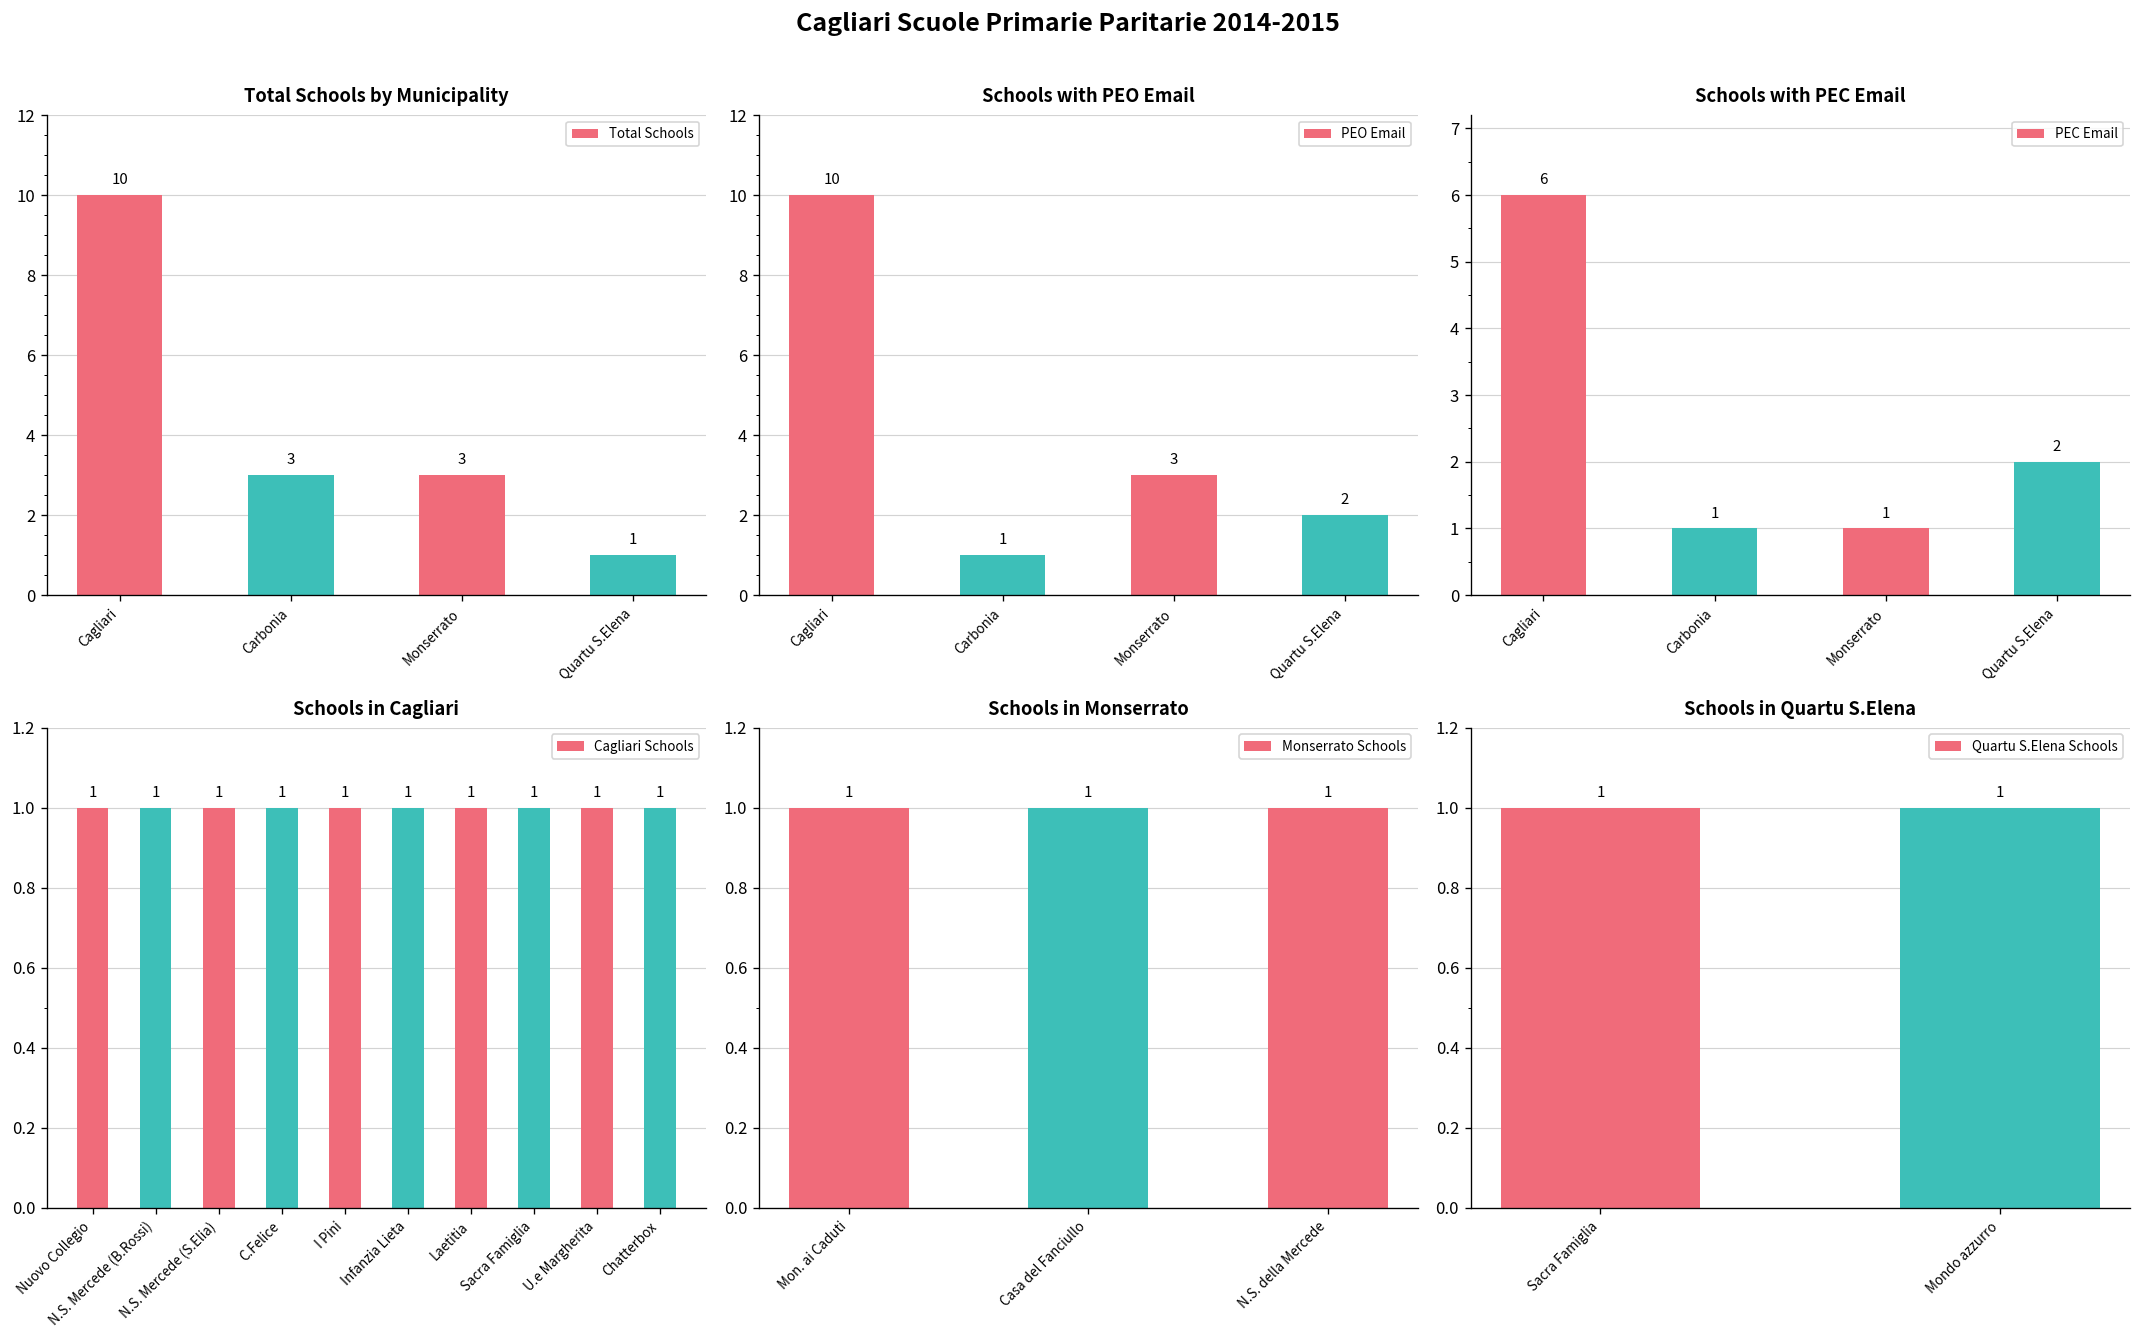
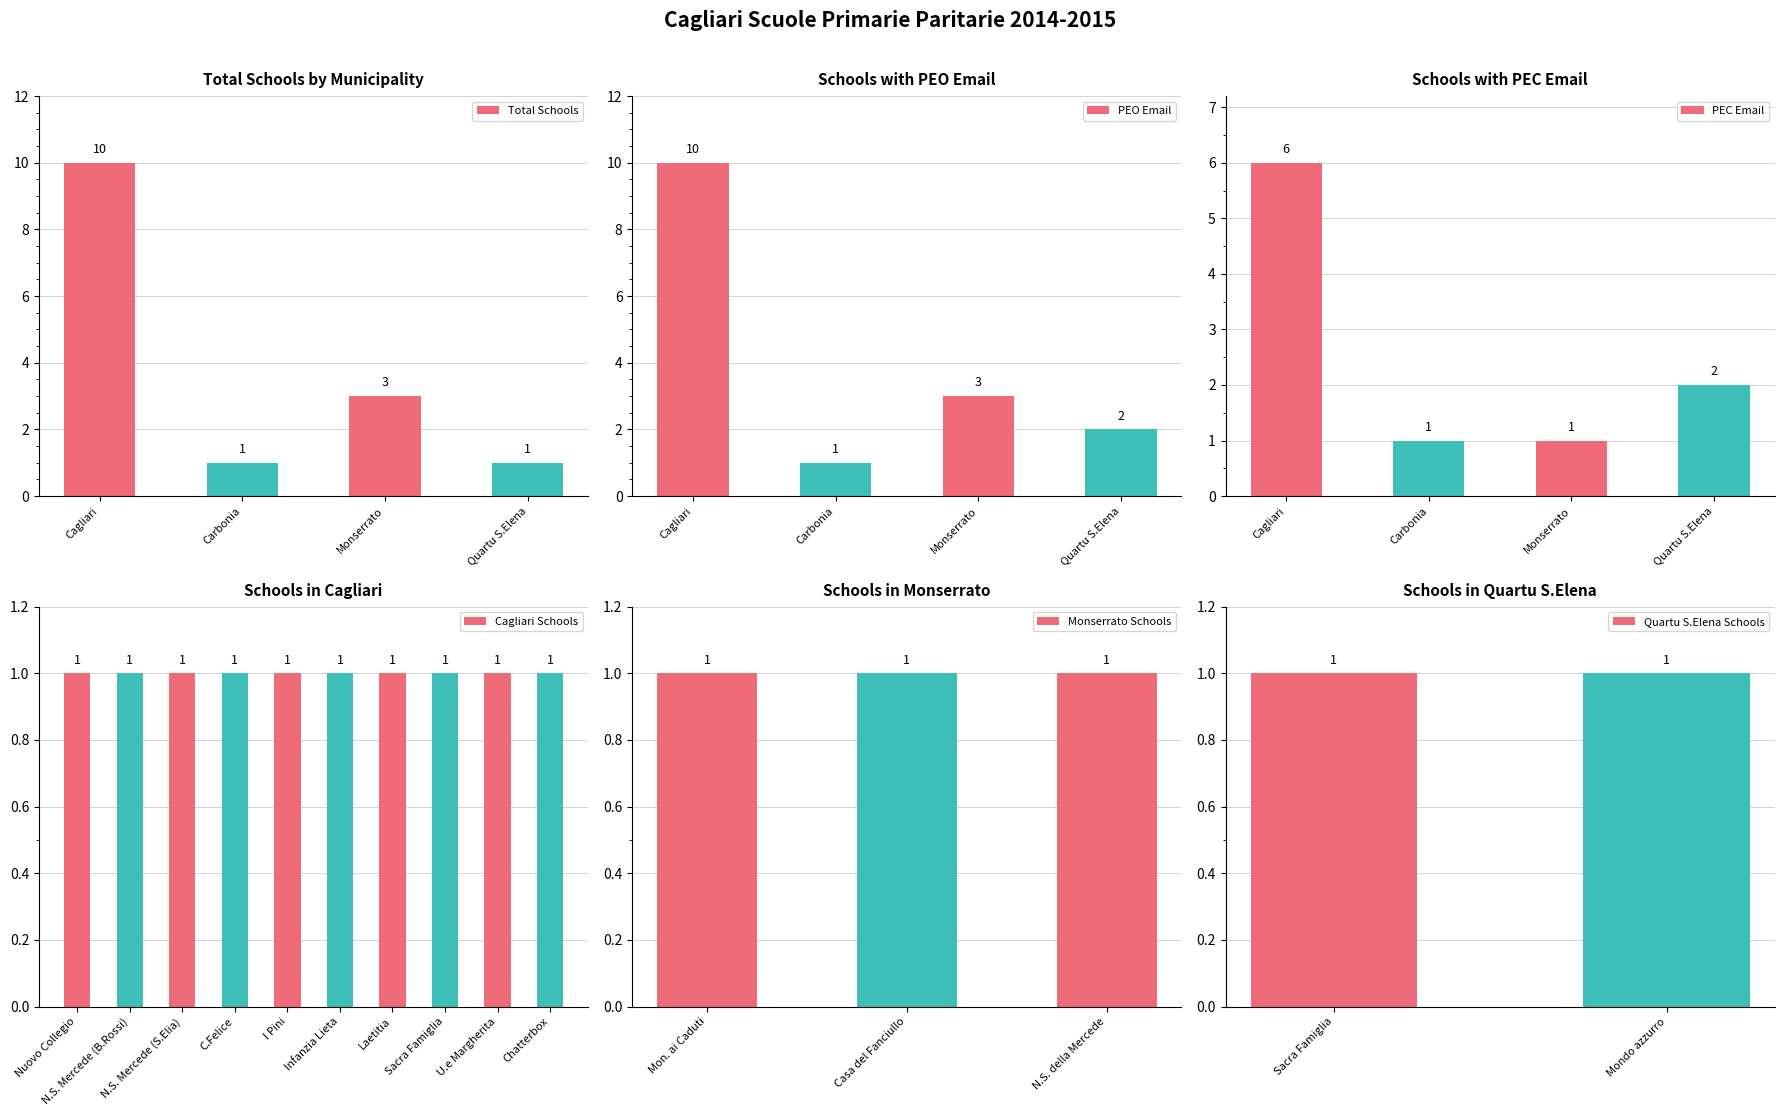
Total Schools by Municipality, Carbonia: 3 -> 1
